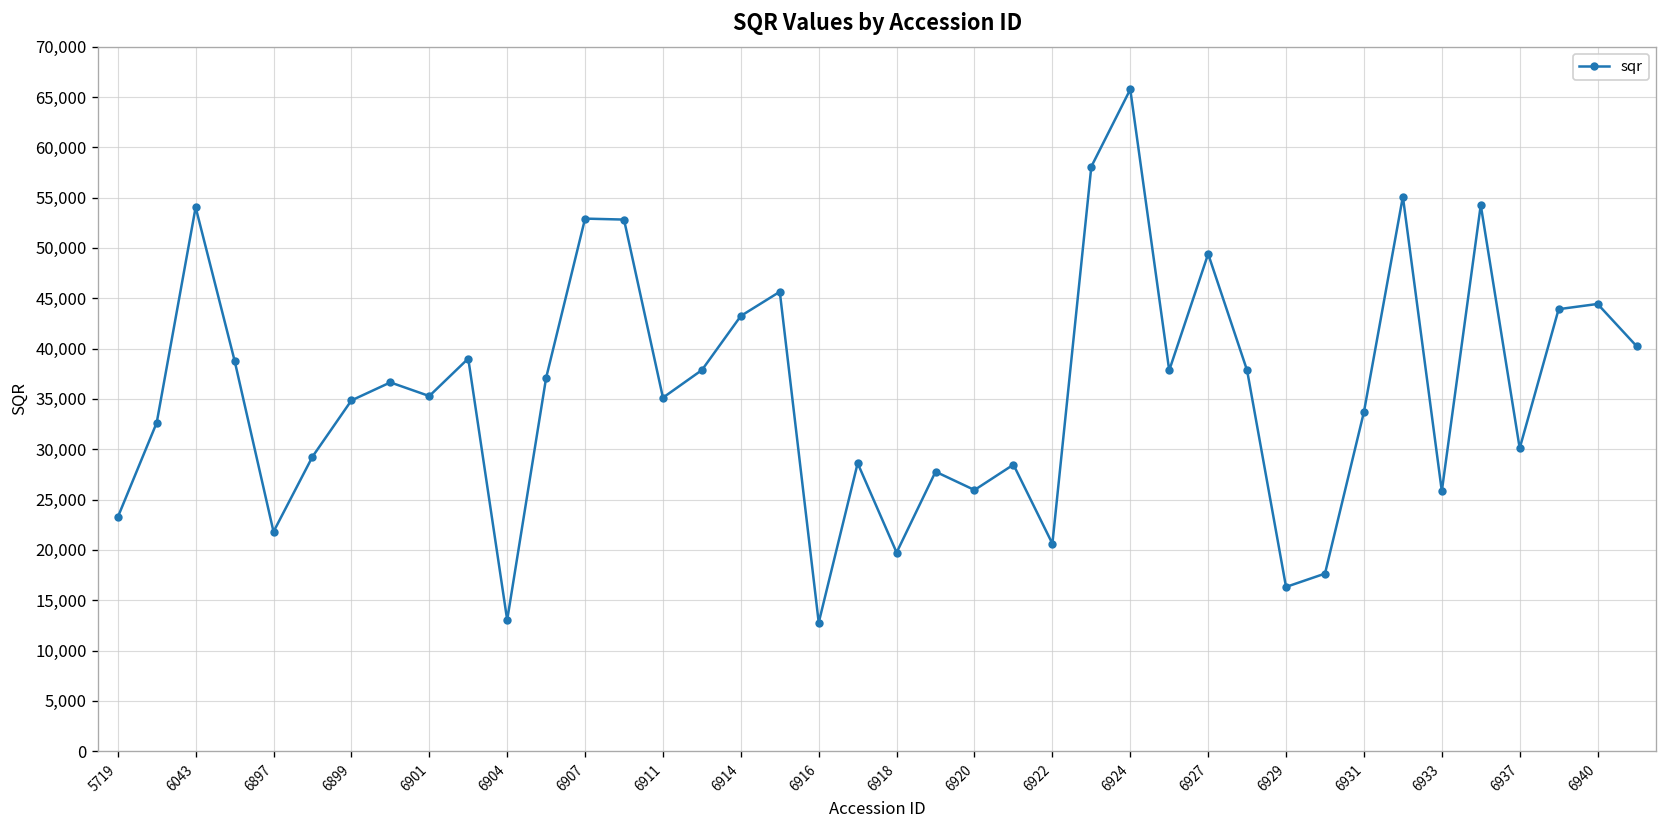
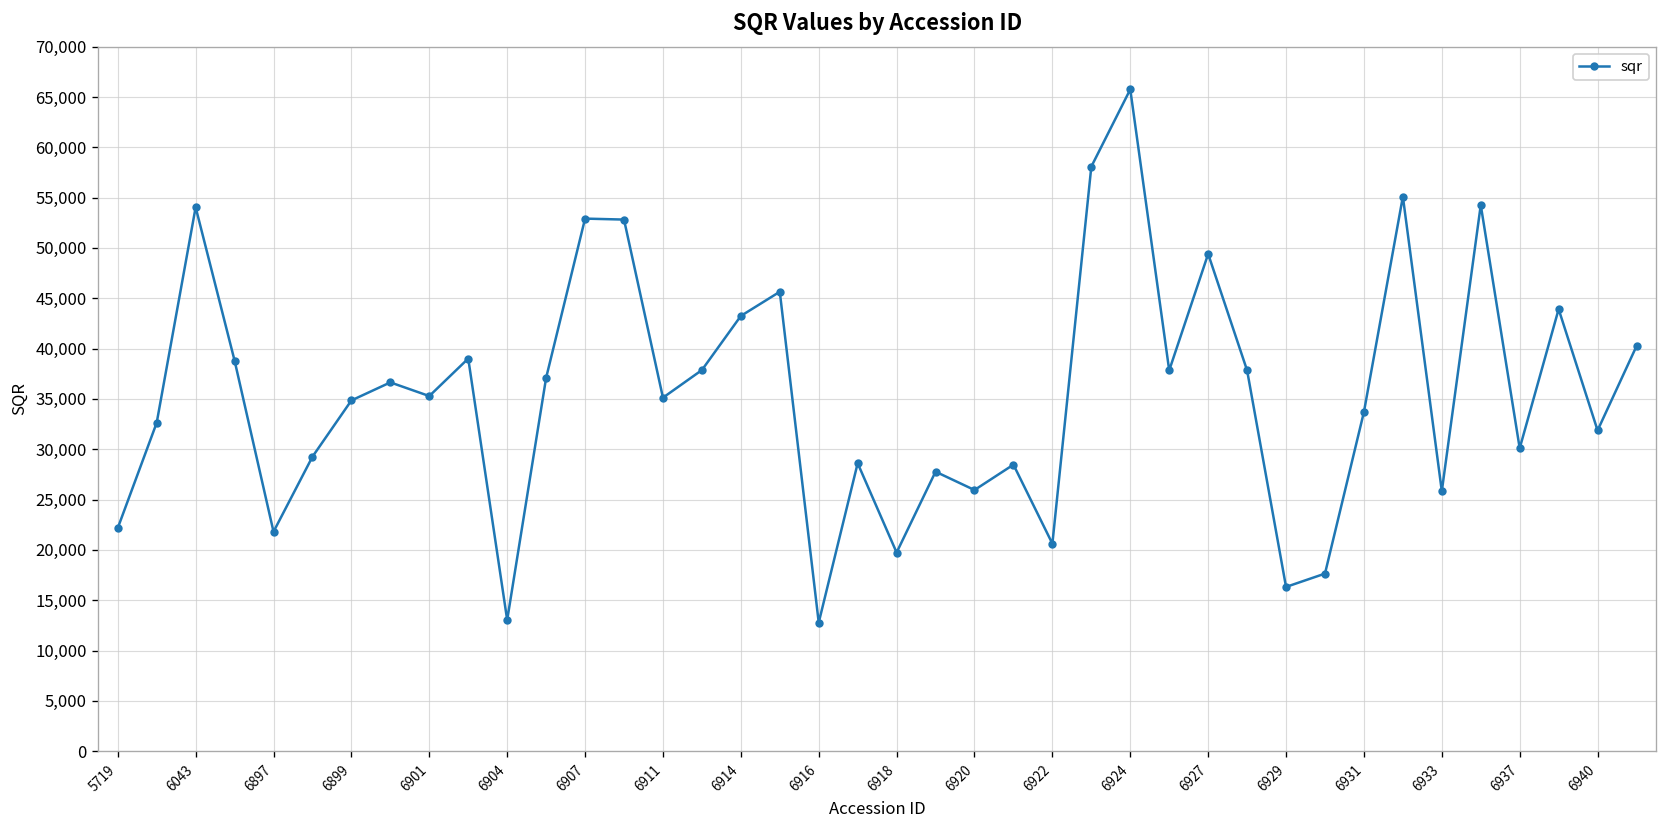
5719: 23,000 -> 22,000
6940: 44,000 -> 32,000
